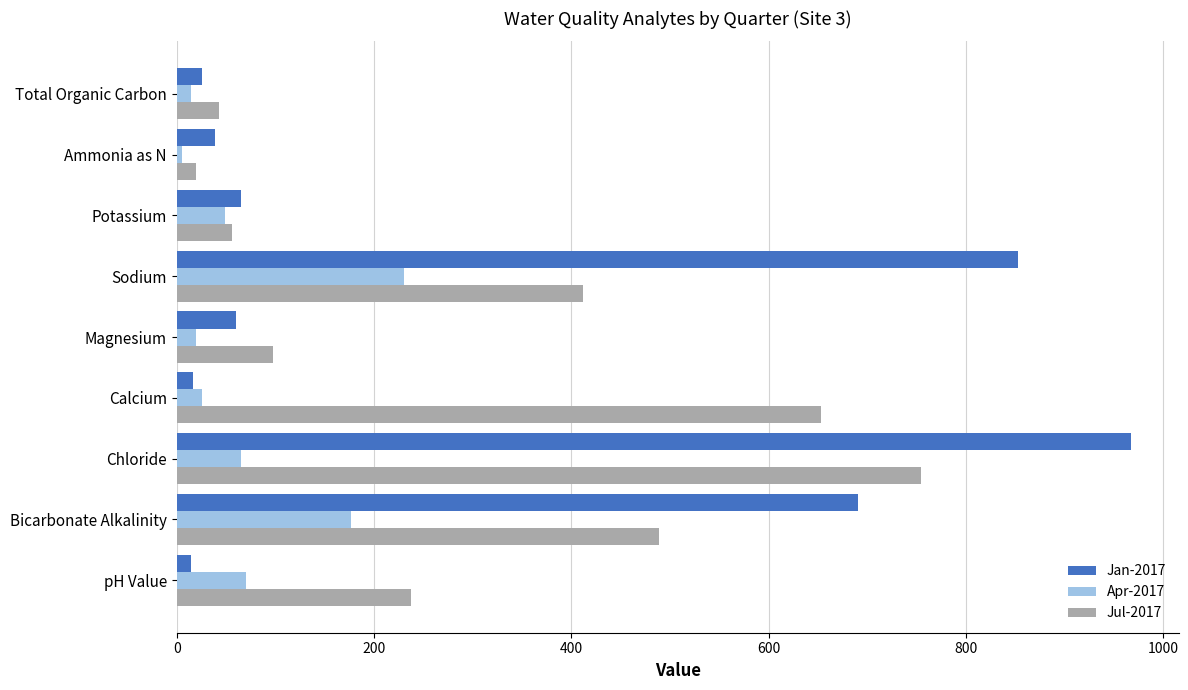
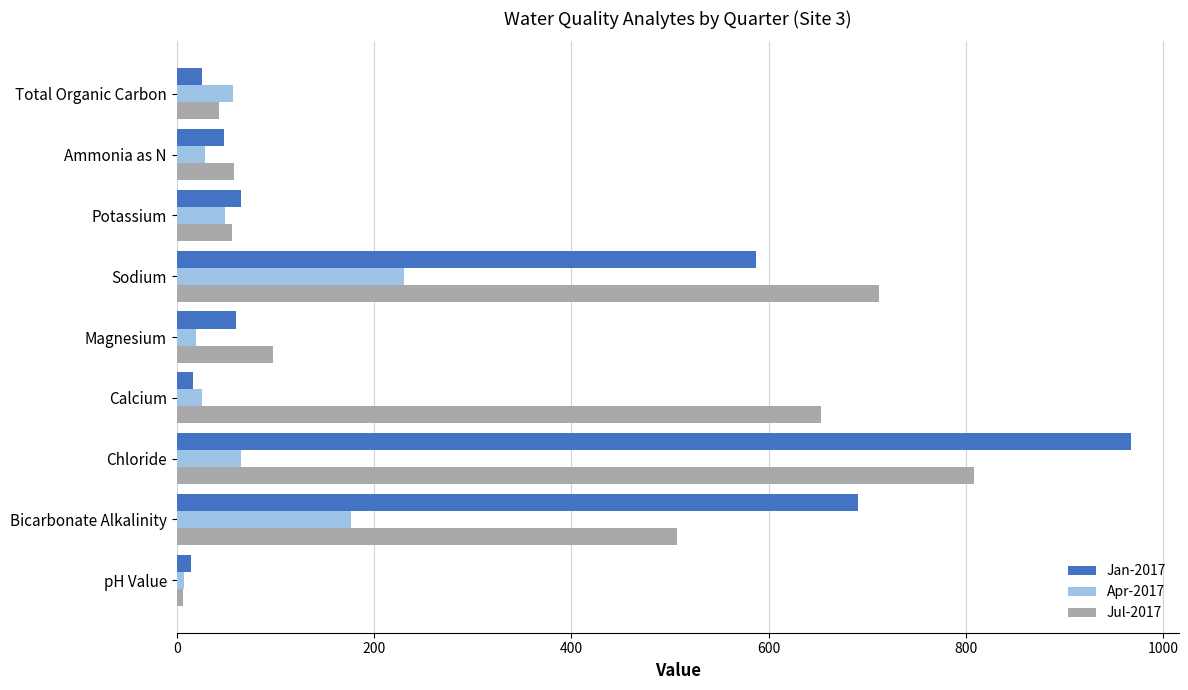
Apr-2017, Total Organic Carbon: 10 -> 60
Jan-2017, Ammonia as N: 40 -> 50
Apr-2017, Ammonia as N: 10 -> 30
Jul-2017, Ammonia as N: 20 -> 60
Jan-2017, Sodium: 850 -> 590
Jul-2017, Sodium: 410 -> 710
Jul-2017, Chloride: 750 -> 810
Jul-2017, Bicarbonate Alkalinity: 490 -> 510
Apr-2017, pH Value: 70 -> 10
Jul-2017, pH Value: 240 -> 10
